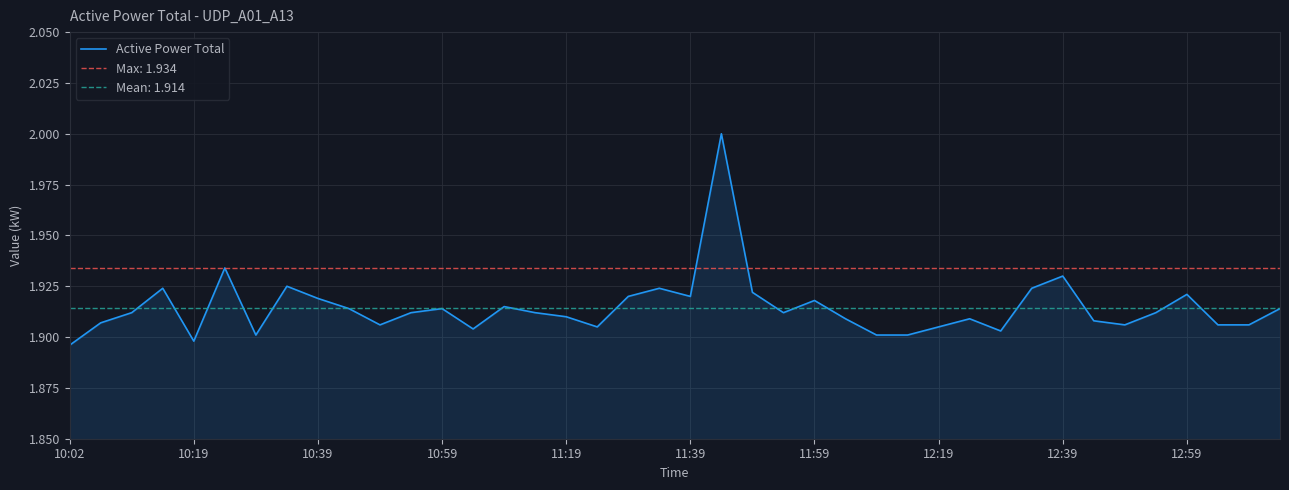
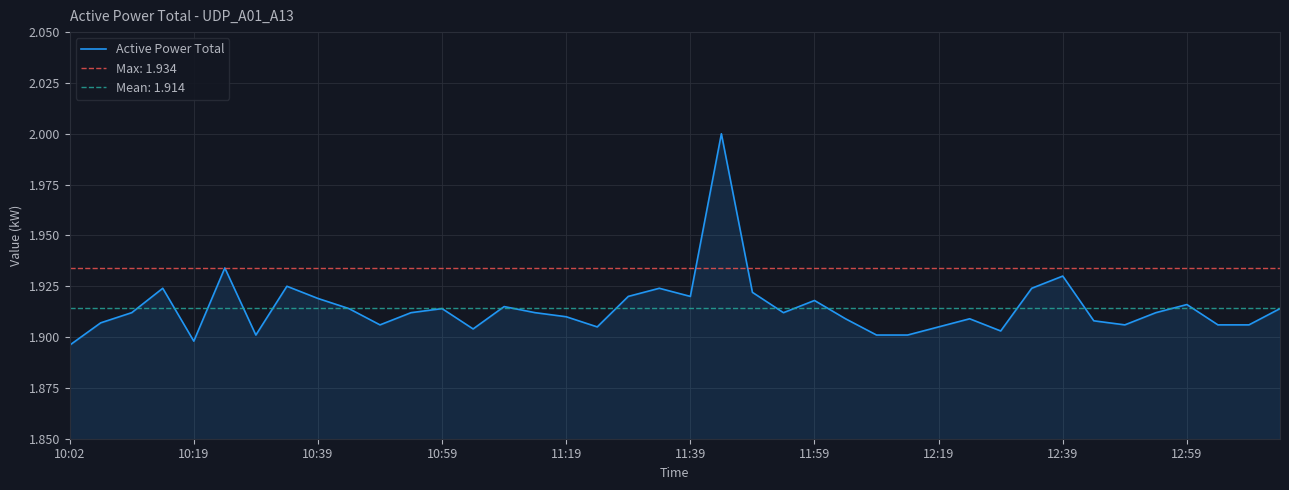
12:59: 1.921 -> 1.916
